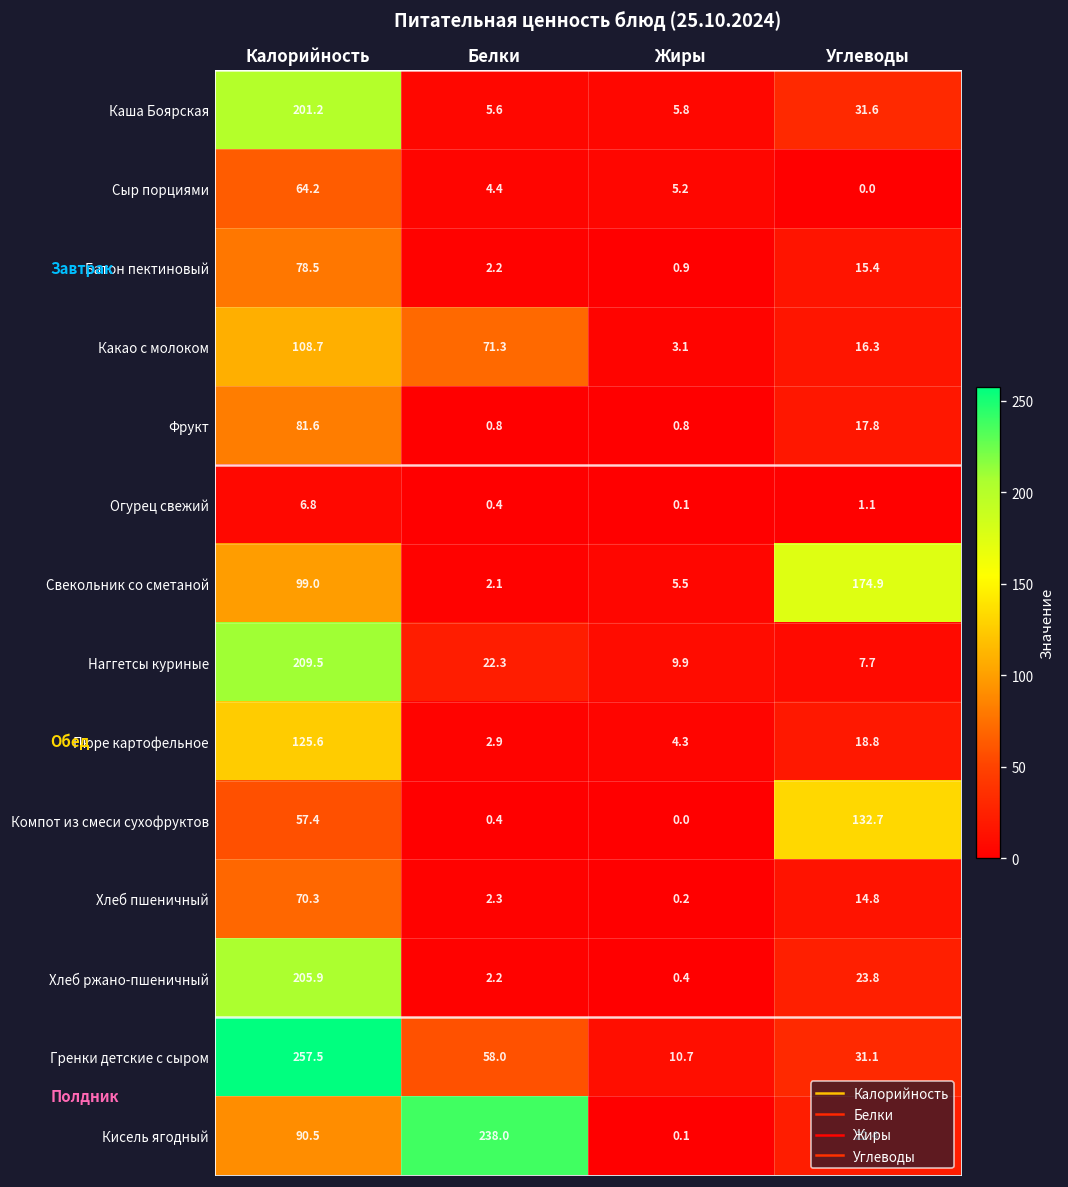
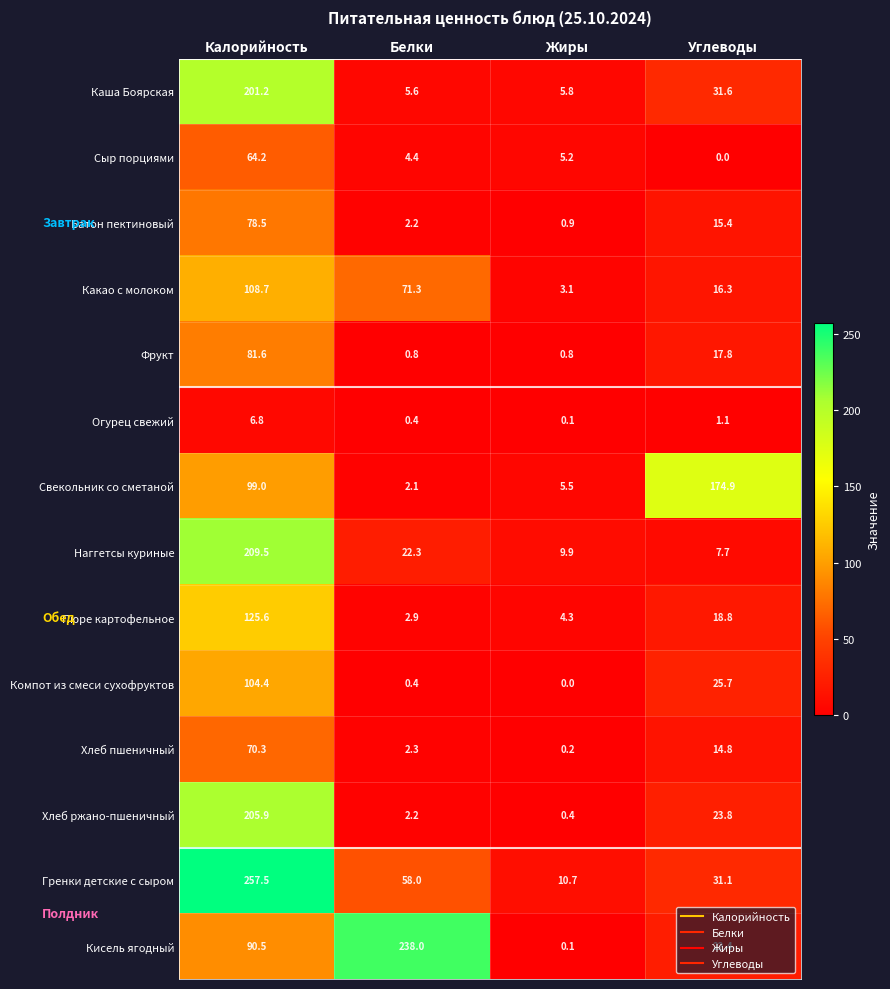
Компот из смеси сухофруктов, Калорийность: 57.4 -> 104.4
Компот из смеси сухофруктов, Углеводы: 132.7 -> 25.7
